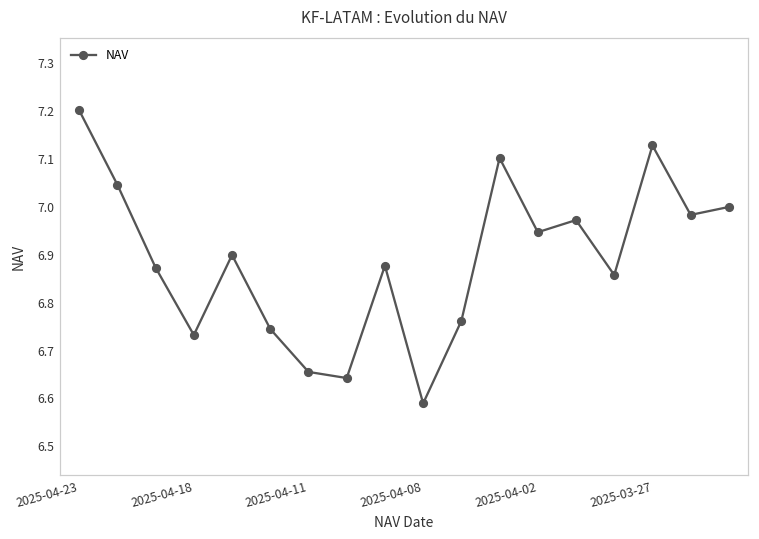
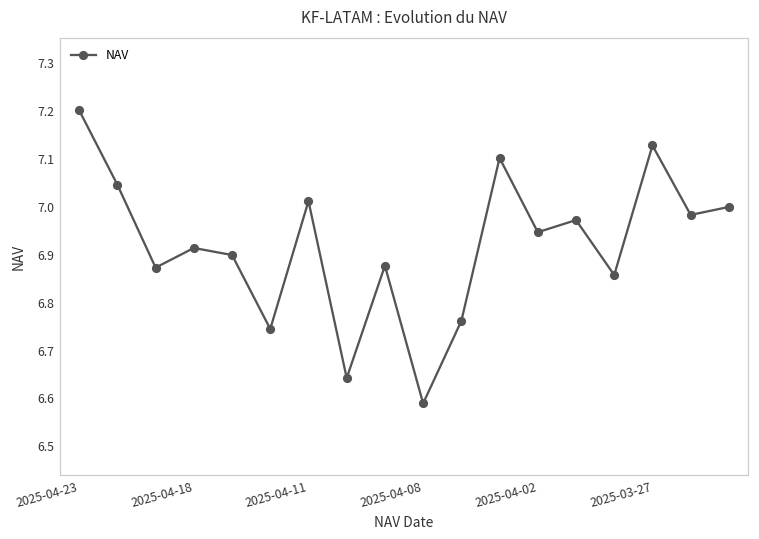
2025-04-18: 6.73 -> 6.91
2025-04-11: 6.66 -> 7.01
